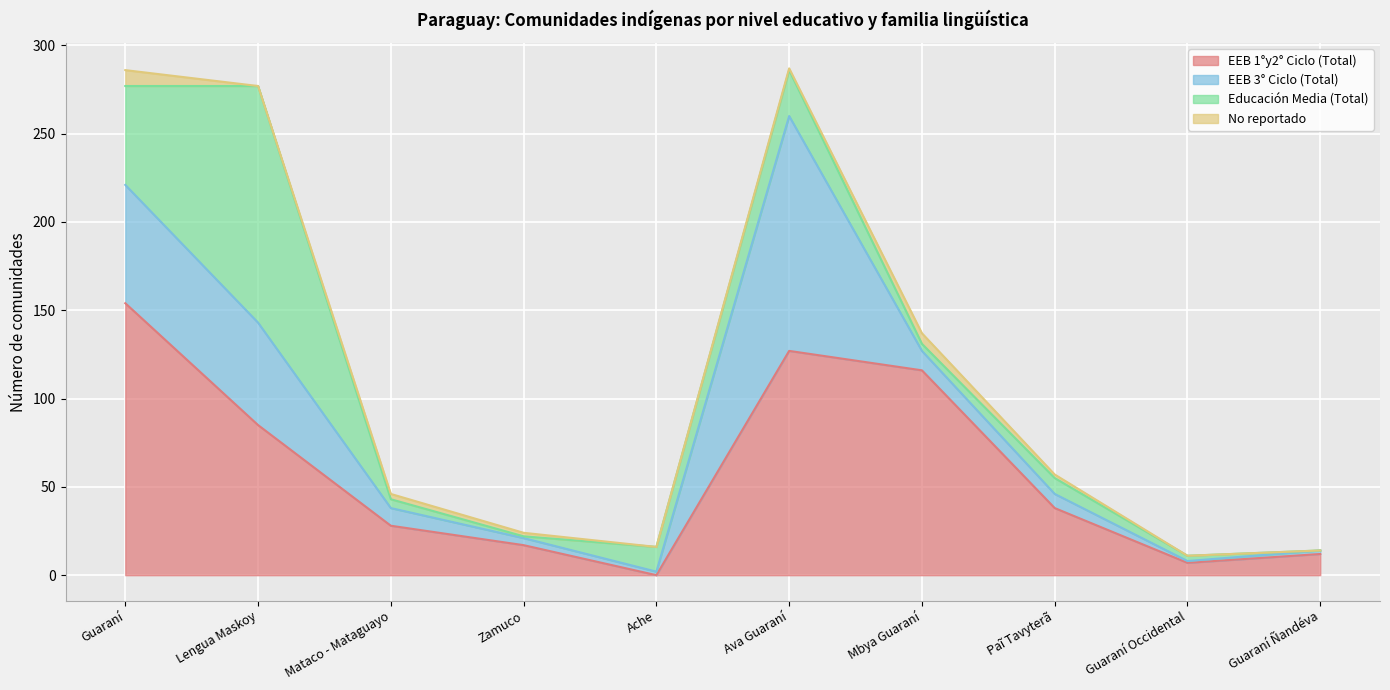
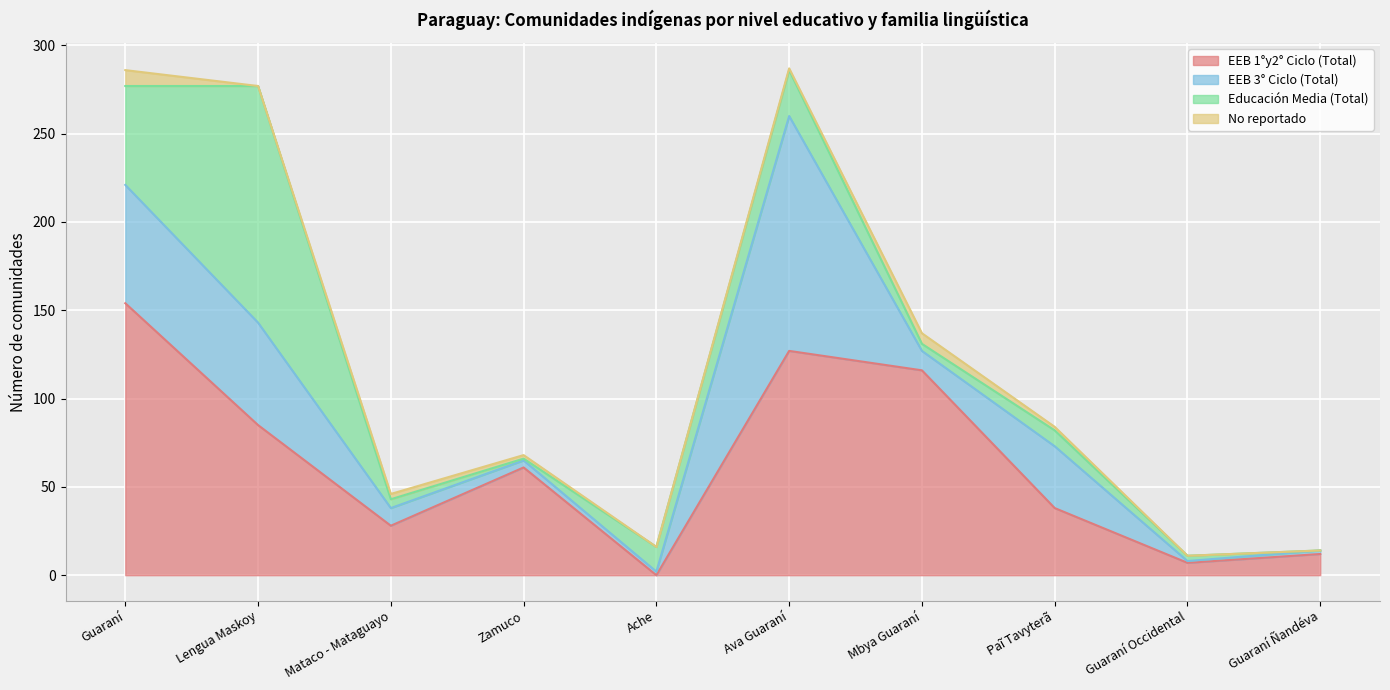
EEB 1°y2° Ciclo (Total), Zamuco: 17 -> 61
EEB 3° Ciclo (Total), Paĩ Tavyterã: 8 -> 35
